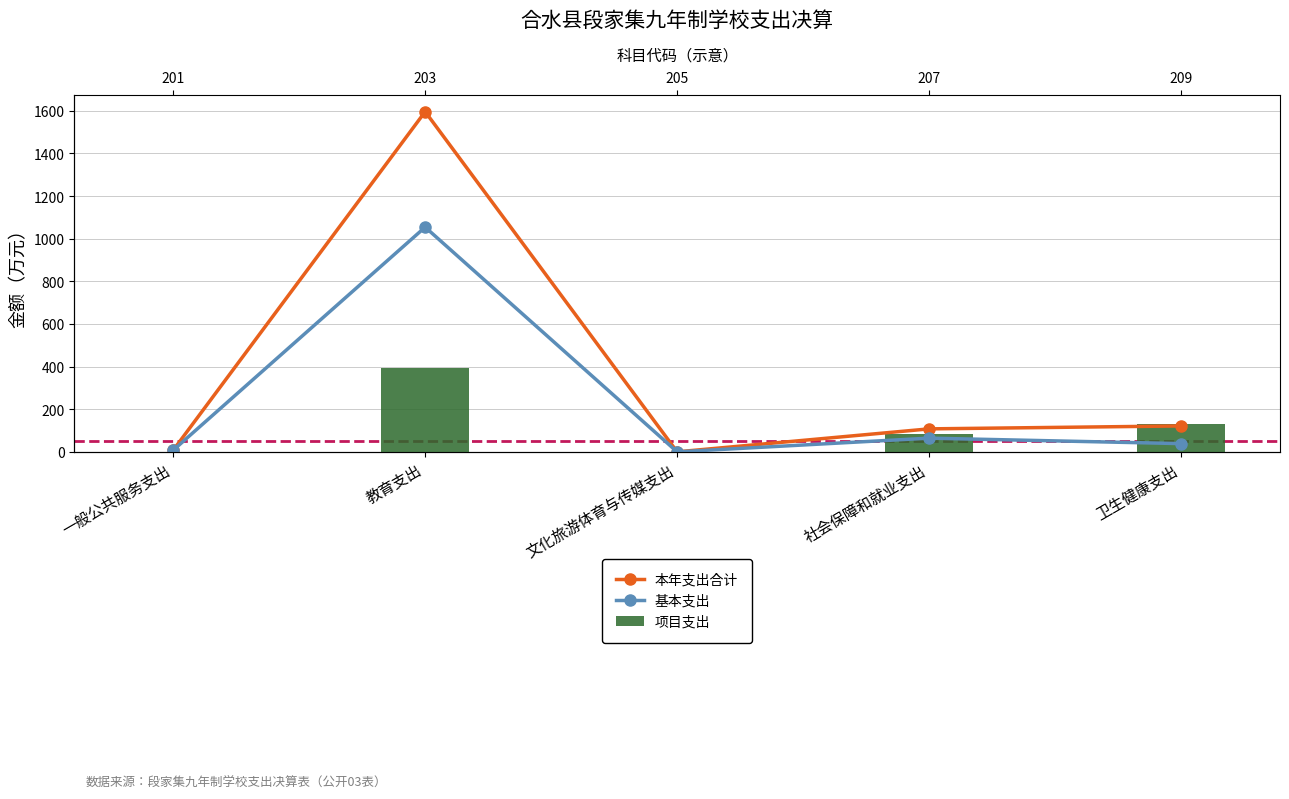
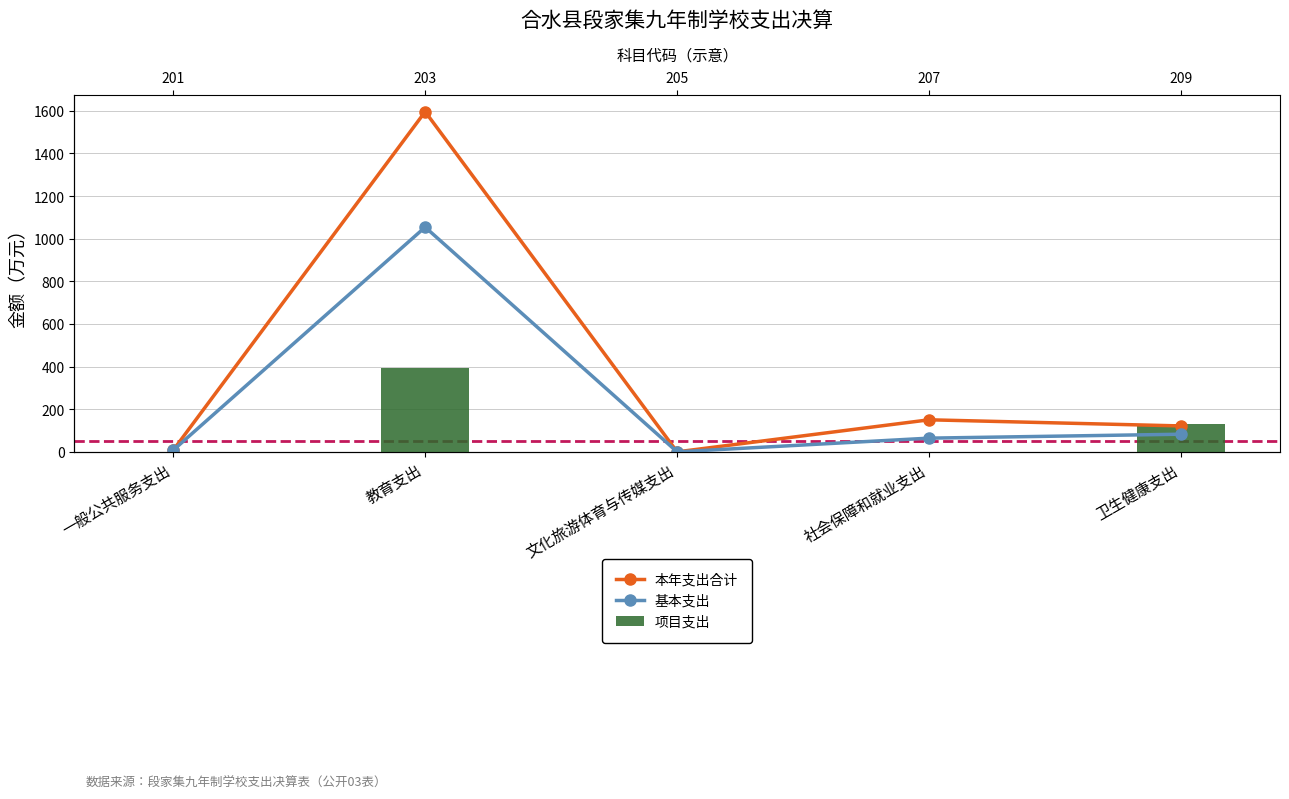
项目支出, 社会保障和就业支出: 90 -> 0
本年支出合计, 社会保障和就业支出: 110 -> 150
基本支出, 卫生健康支出: 40 -> 80
